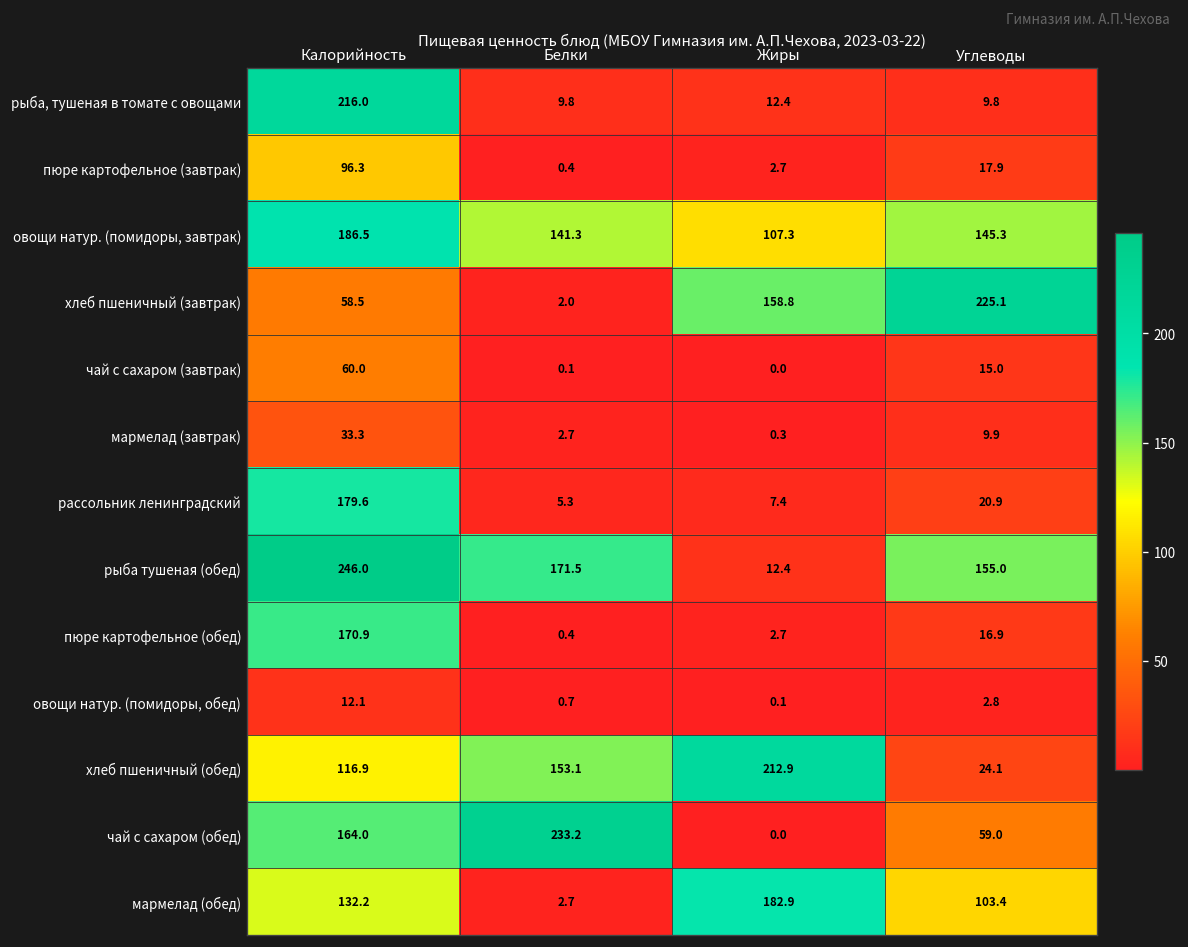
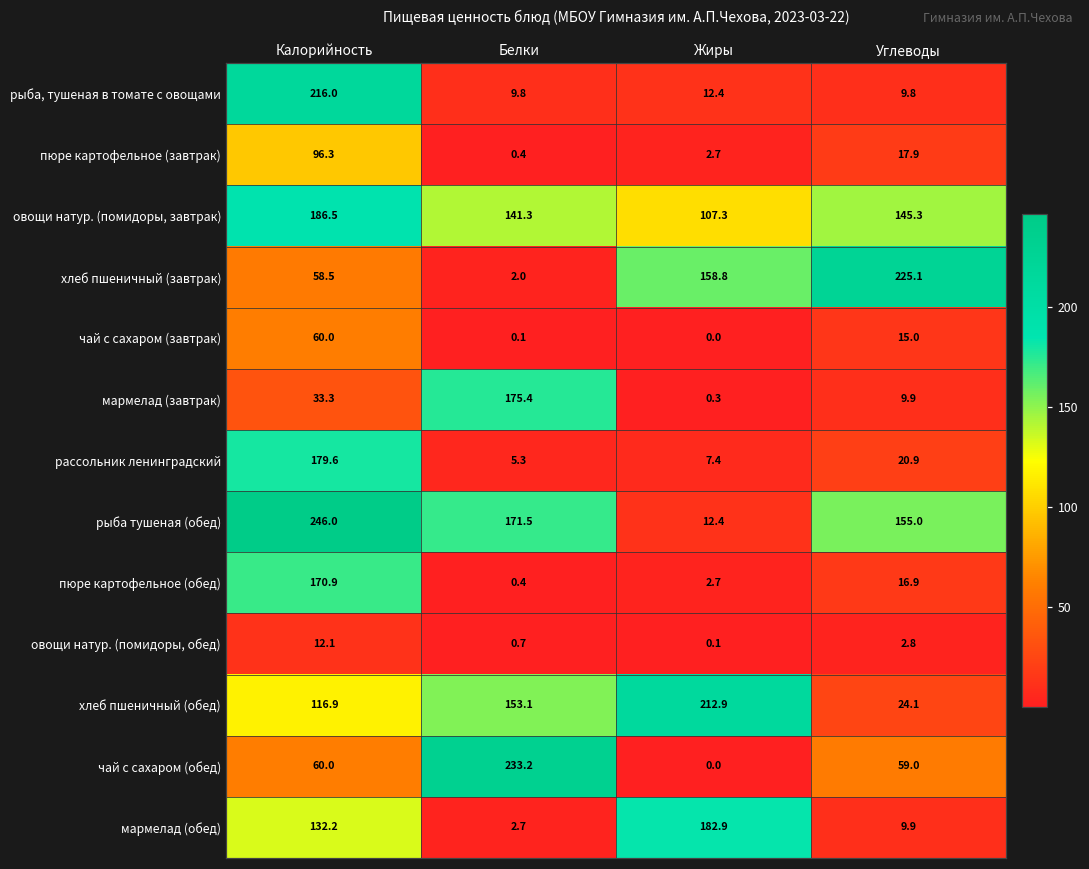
мармелад (завтрак), Белки: 2.7 -> 175.4
чай с сахаром (обед), Калорийность: 164.0 -> 60.0
мармелад (обед), Углеводы: 103.4 -> 9.9
